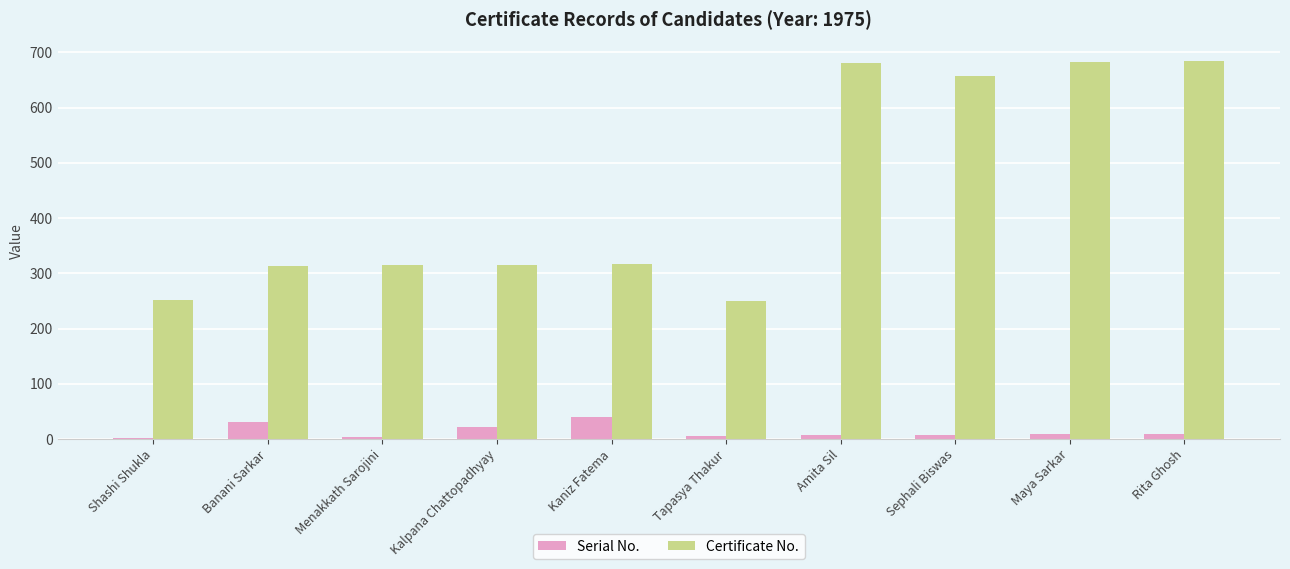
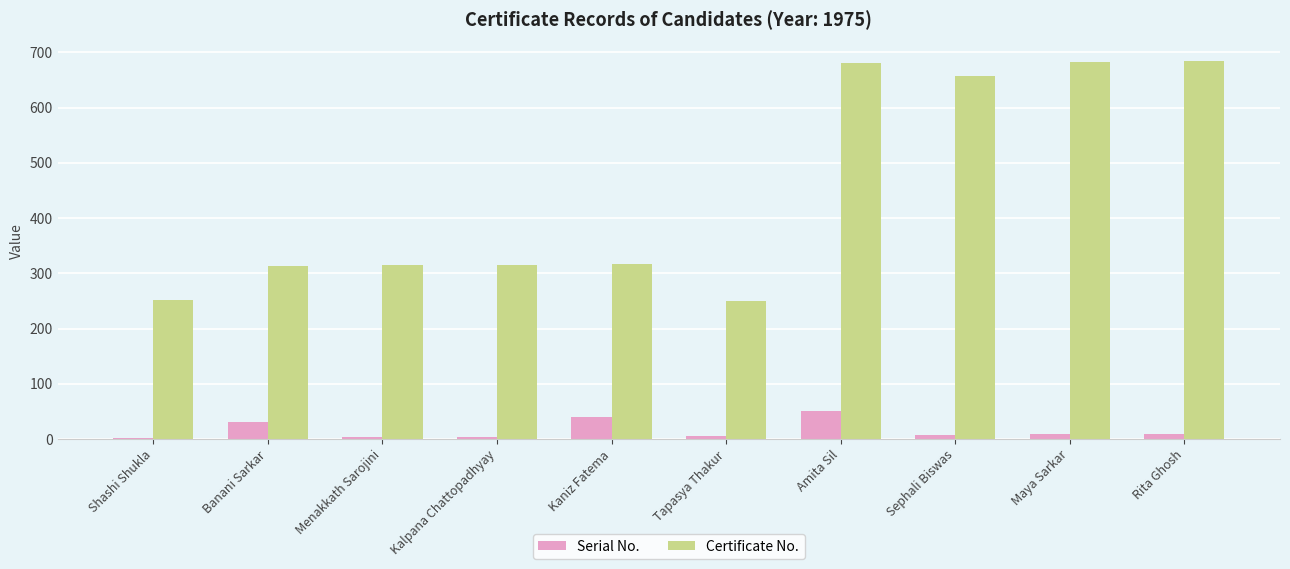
Serial No., Kalpana Chattopadhyay: 20 -> 0
Serial No., Amita Sil: 10 -> 50
